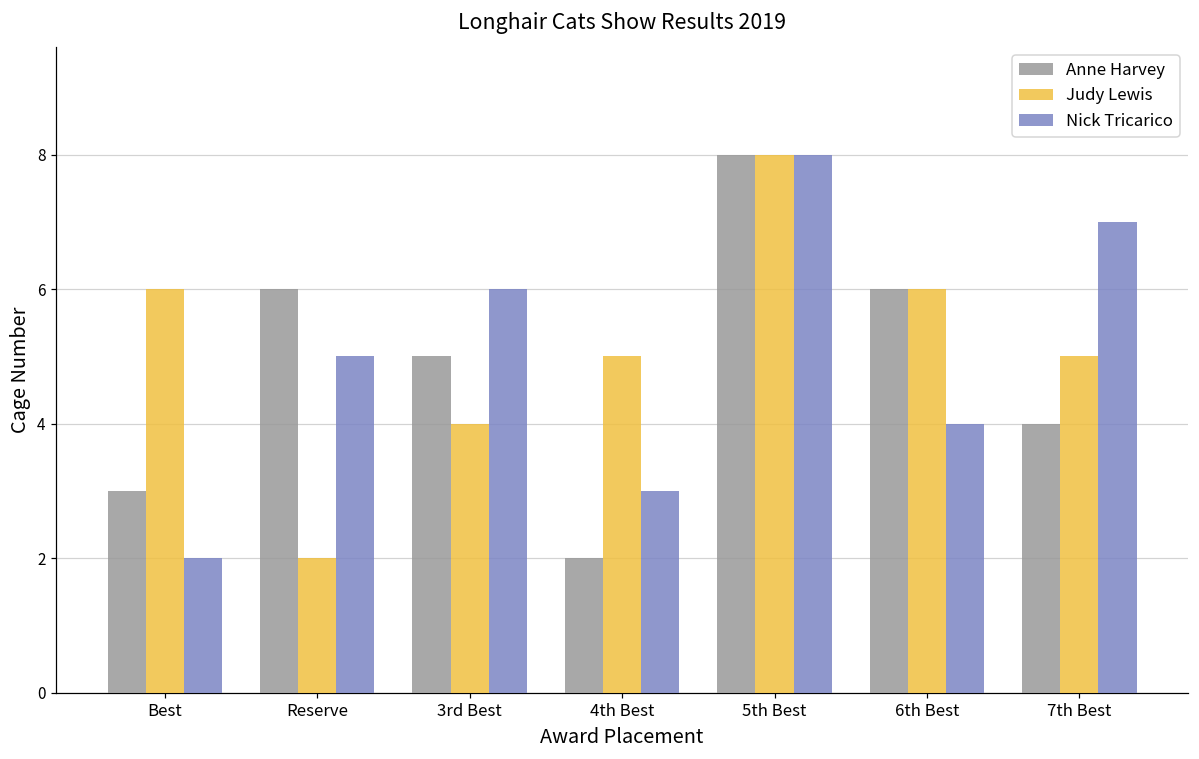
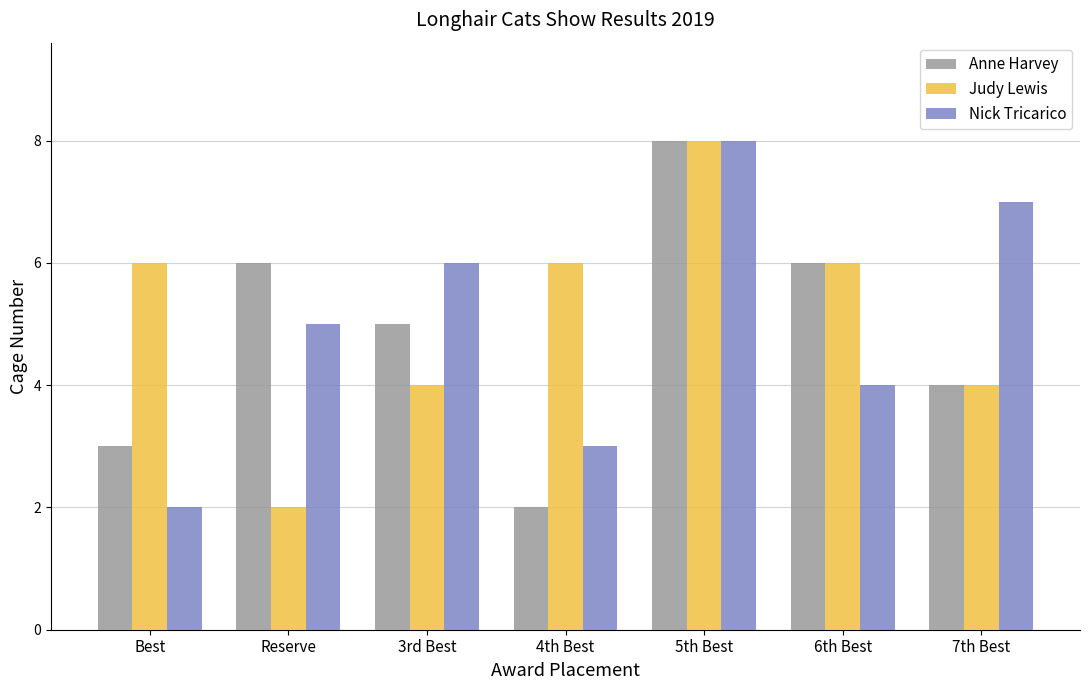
Judy Lewis, 4th Best: 5 -> 6
Judy Lewis, 7th Best: 5 -> 4
